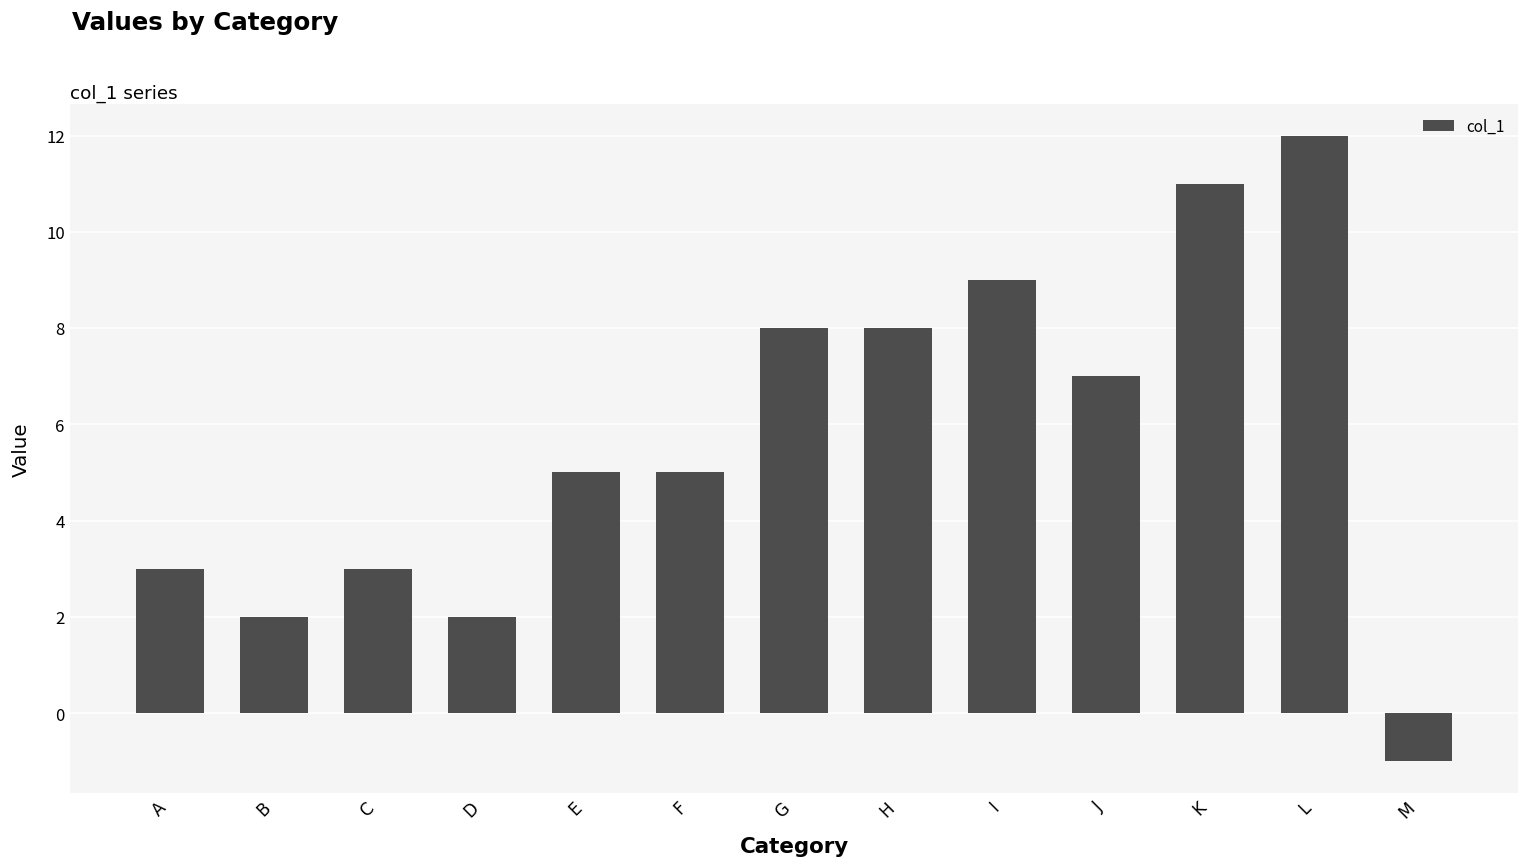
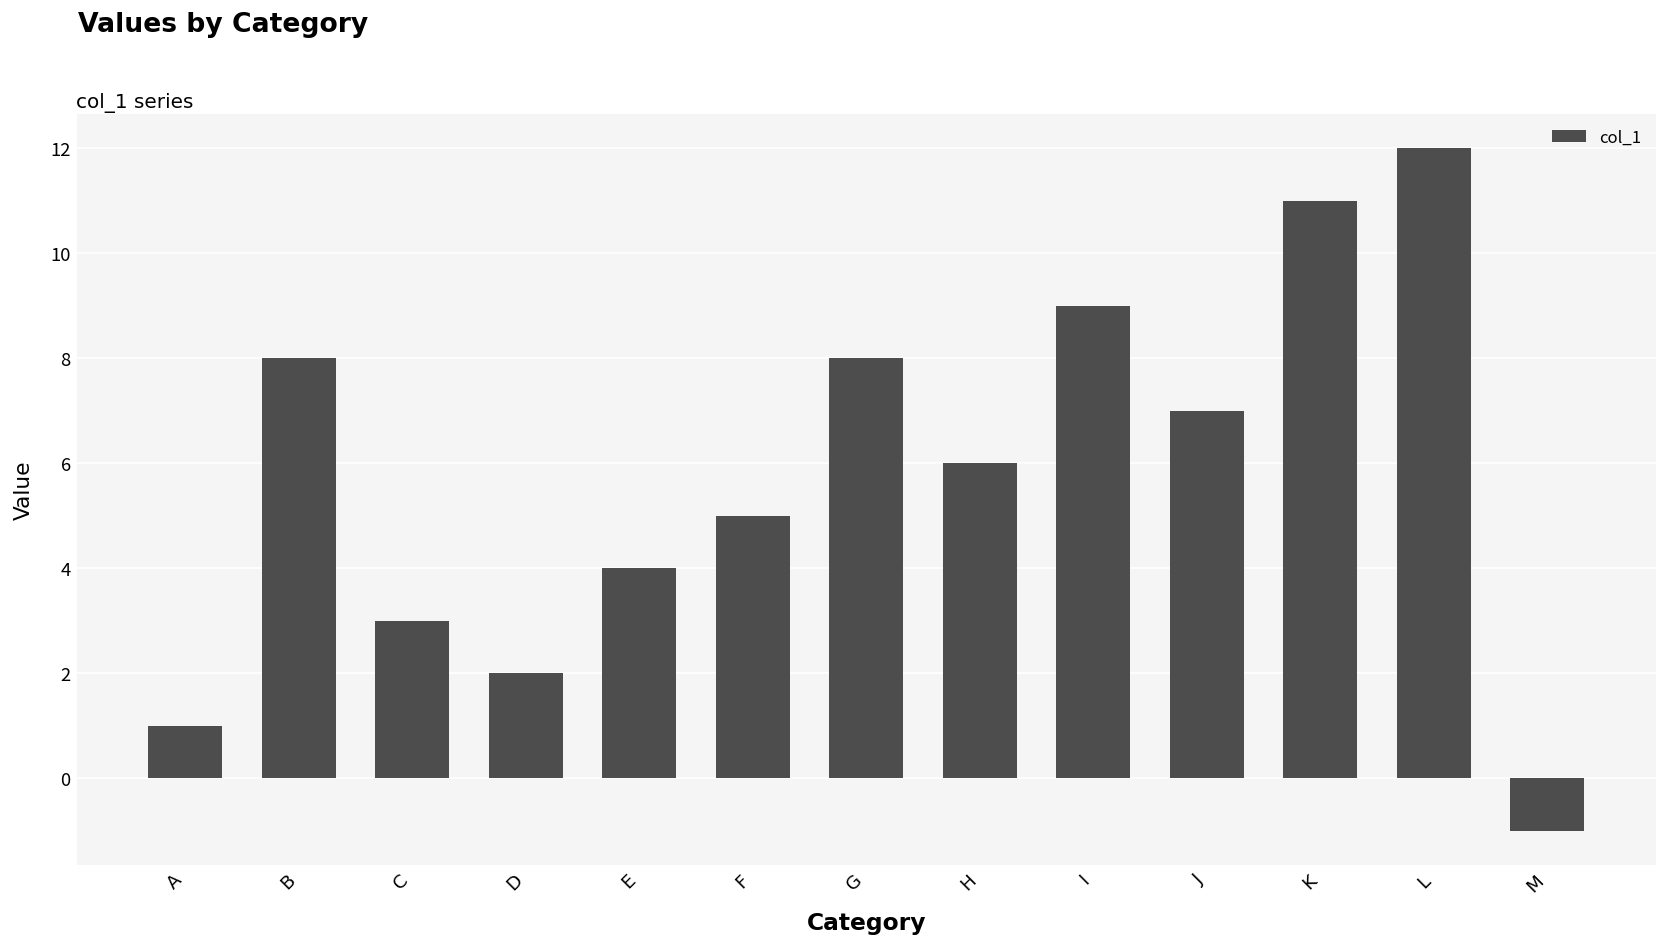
A: 3 -> 1
B: 2 -> 8
E: 5 -> 4
H: 8 -> 6
